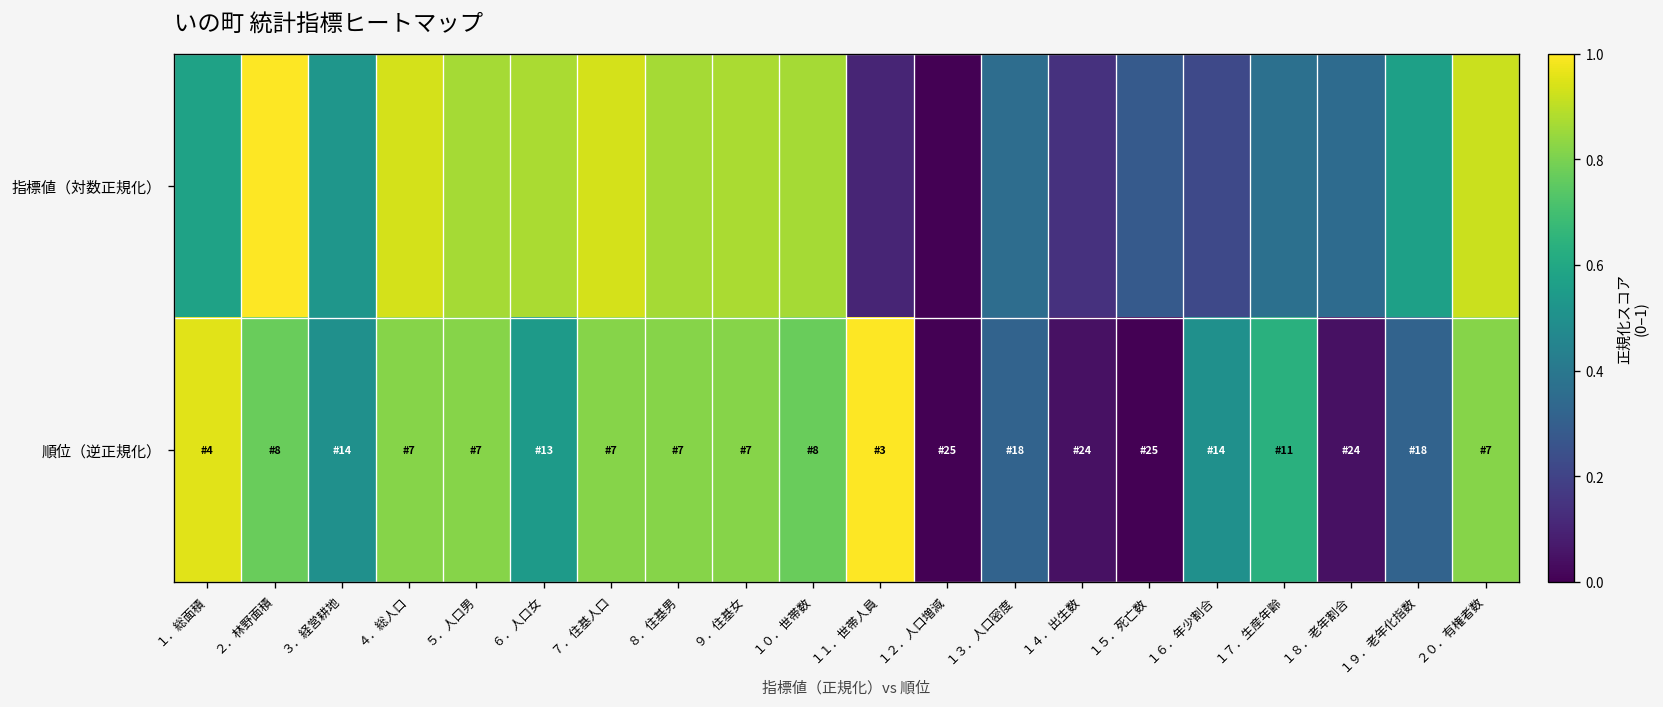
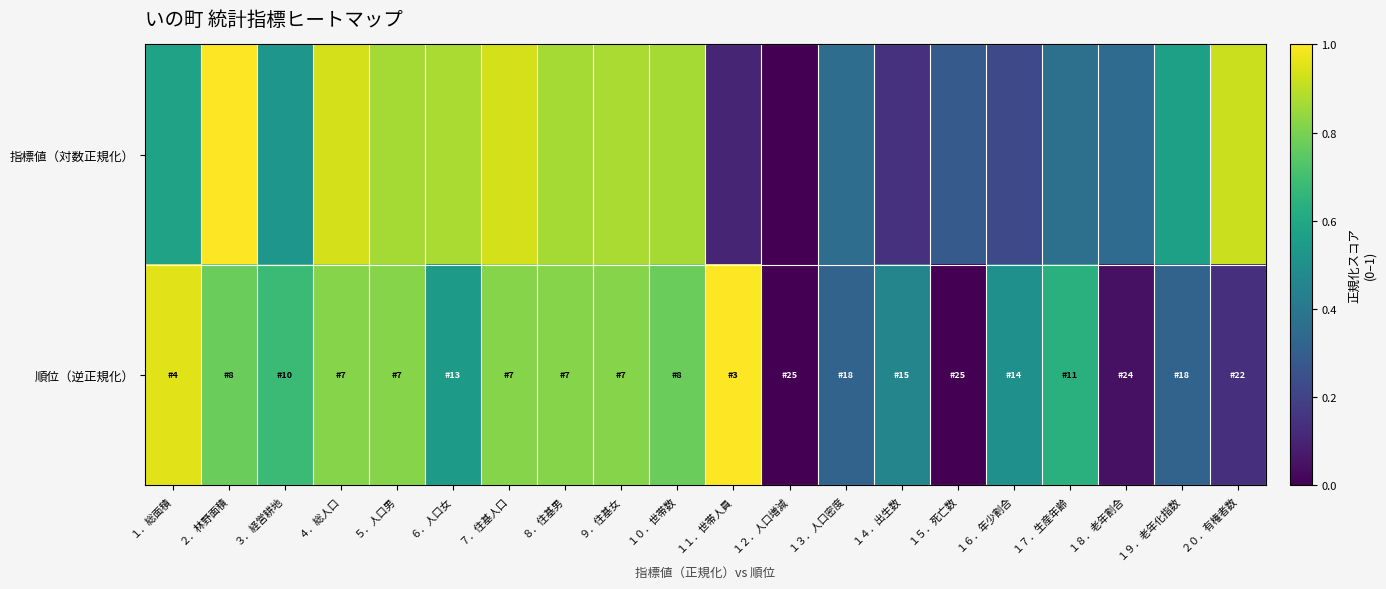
順位（逆正規化）, ３．経営耕地: 14 -> 10
順位（逆正規化）, １４．出生数: 24 -> 15
順位（逆正規化）, ２０．有権者数: 7 -> 22
